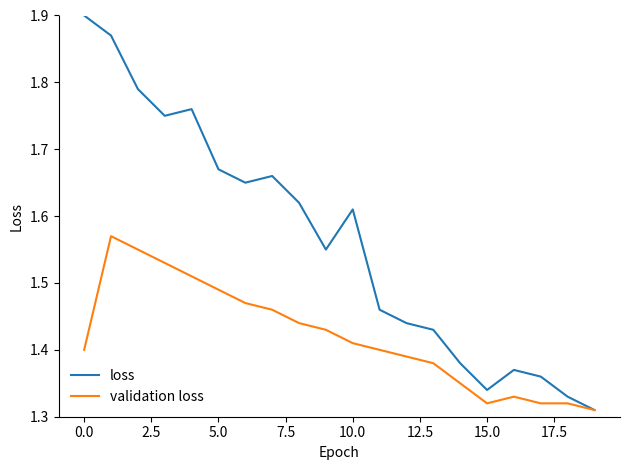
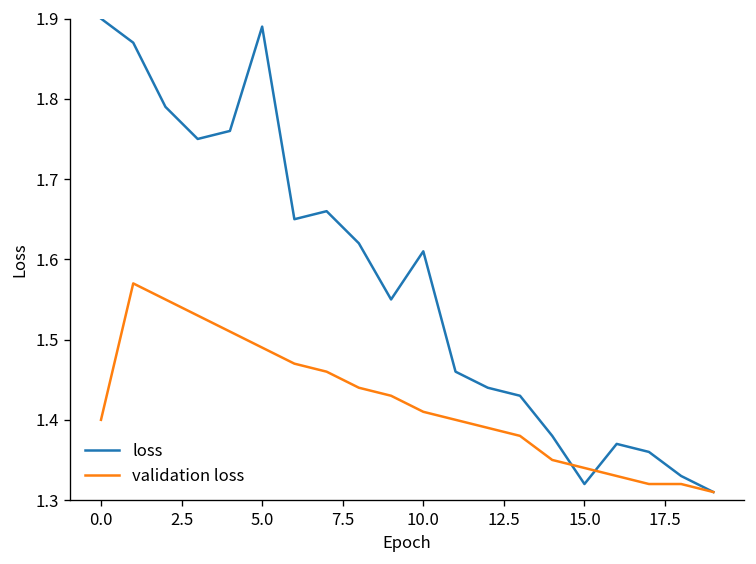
loss, 5.0: 1.67 -> 1.89
loss, 15.0: 1.34 -> 1.32
validation loss, 15.0: 1.32 -> 1.34
